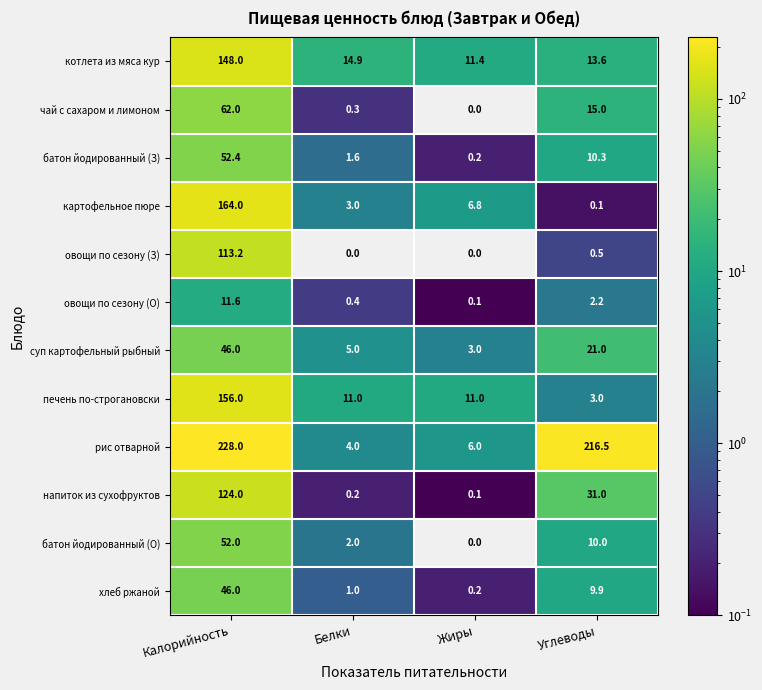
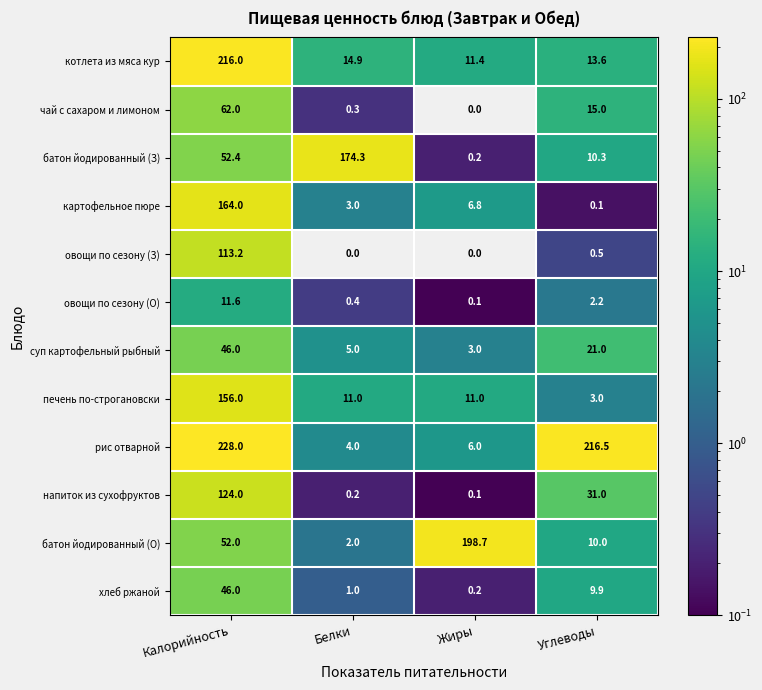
котлета из мяса кур, Калорийность: 148.0 -> 216.0
батон йодированный (З), Белки: 1.6 -> 174.3
батон йодированный (О), Жиры: 0.0 -> 198.7
